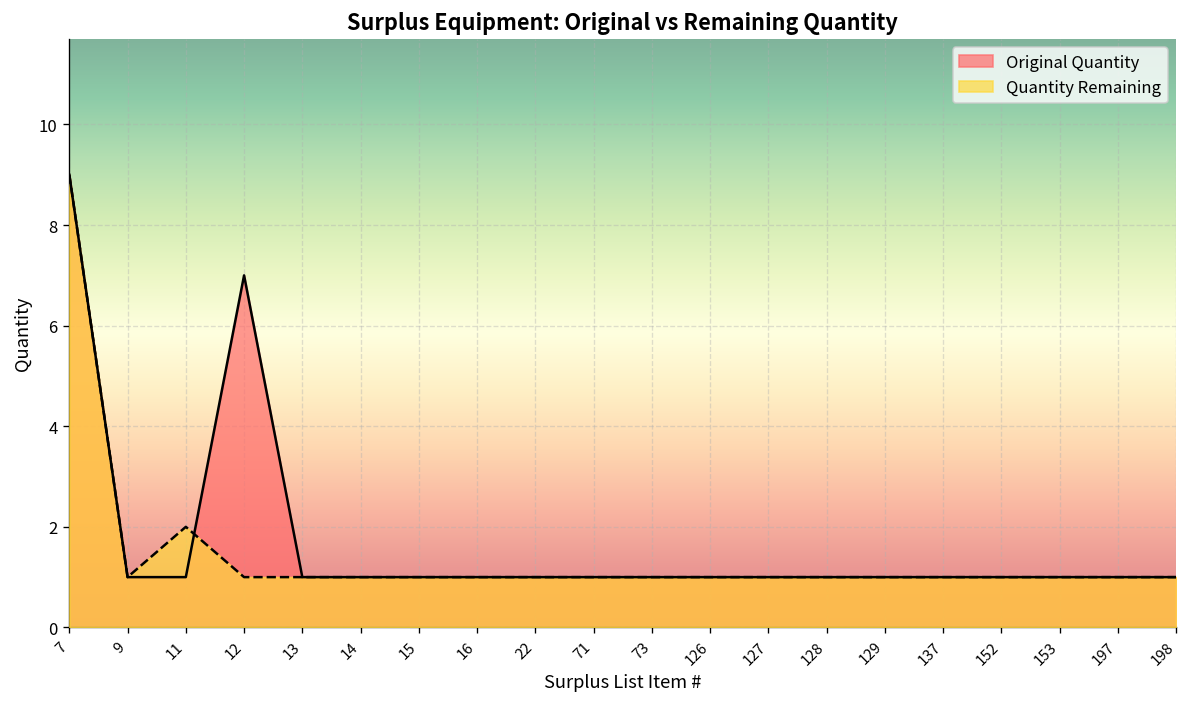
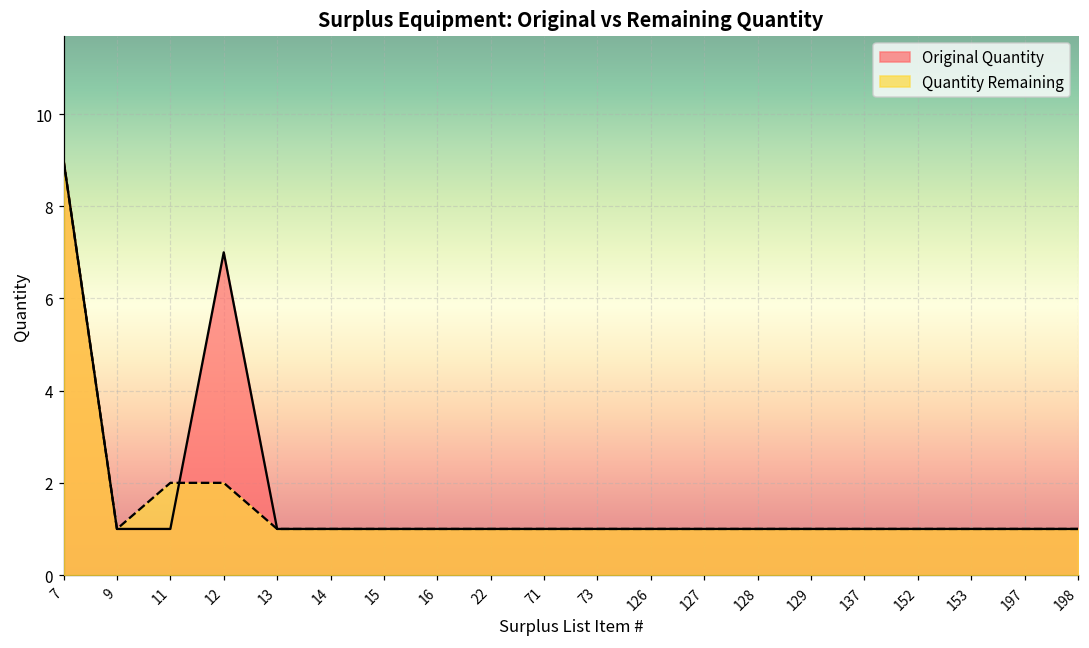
Quantity Remaining, 12: 1 -> 2
